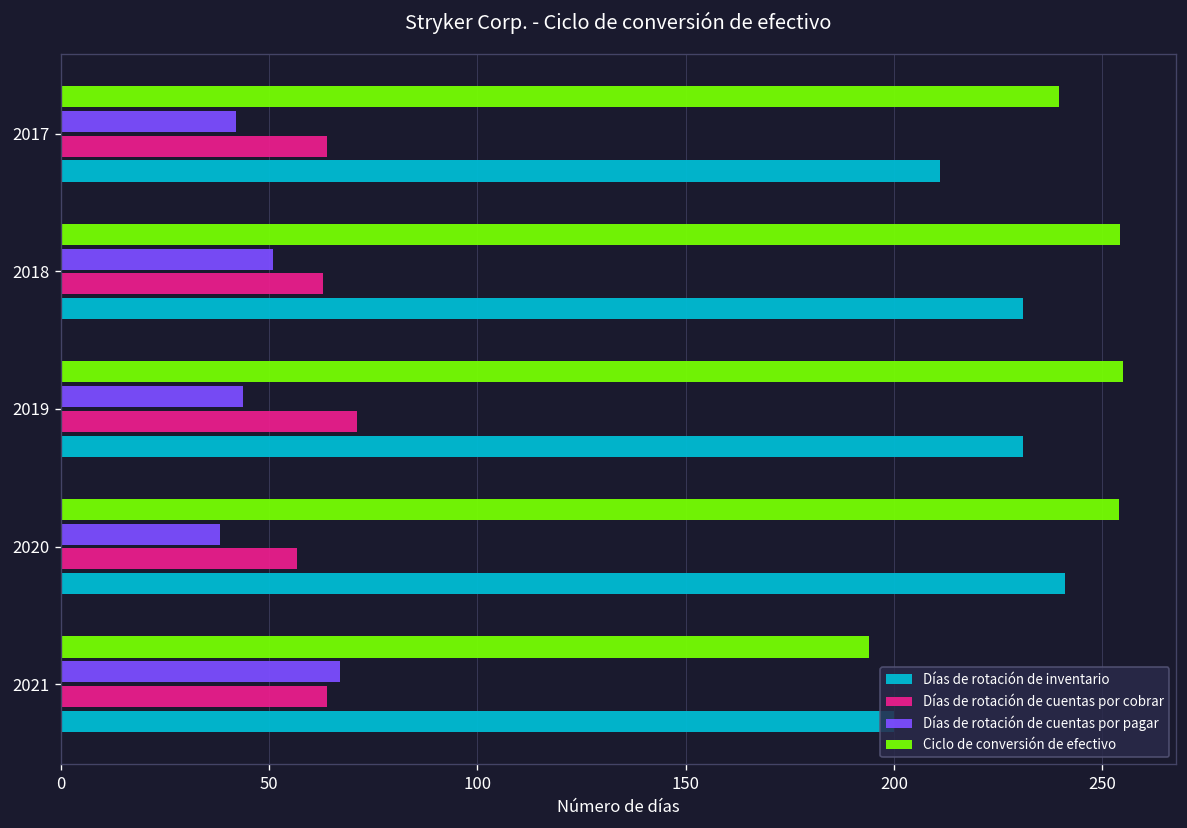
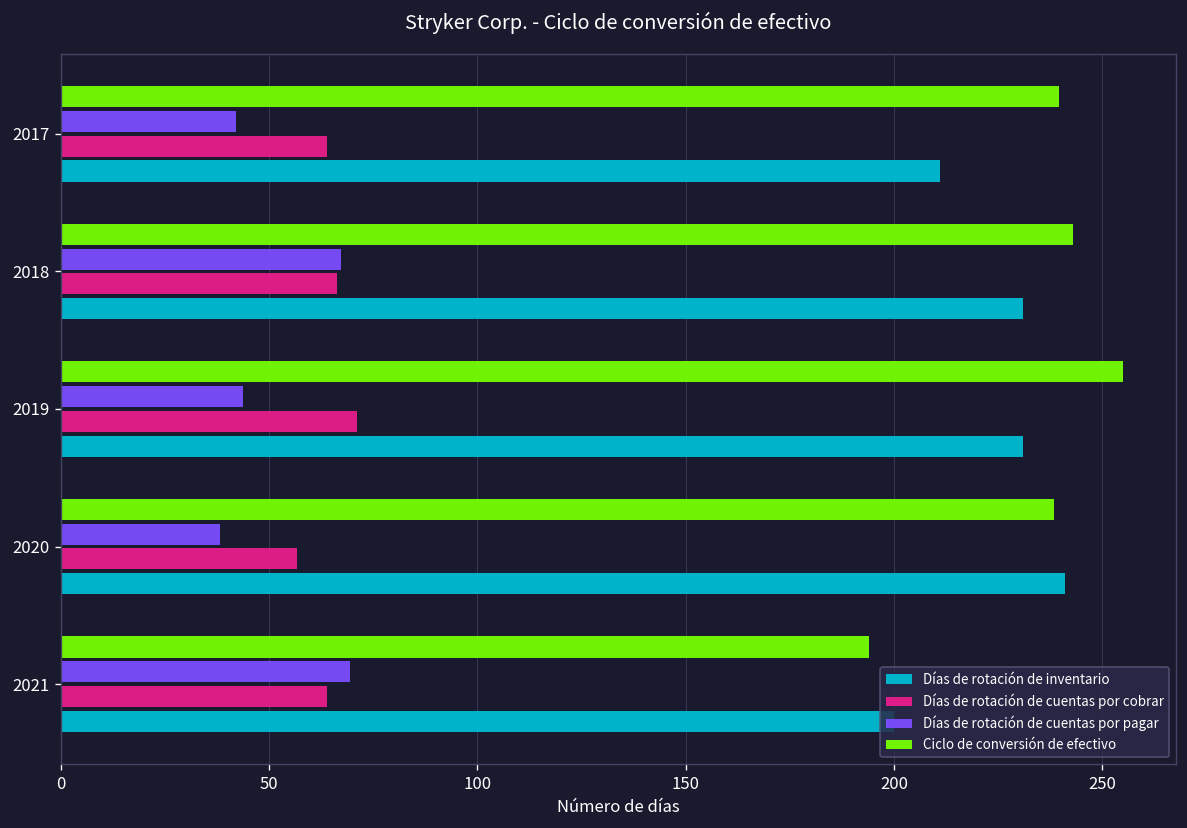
Ciclo de conversión de efectivo, 2018: 254 -> 243
Días de rotación de cuentas por pagar, 2018: 51 -> 67
Días de rotación de cuentas por cobrar, 2018: 63 -> 66
Ciclo de conversión de efectivo, 2020: 254 -> 239
Días de rotación de cuentas por pagar, 2021: 67 -> 70
